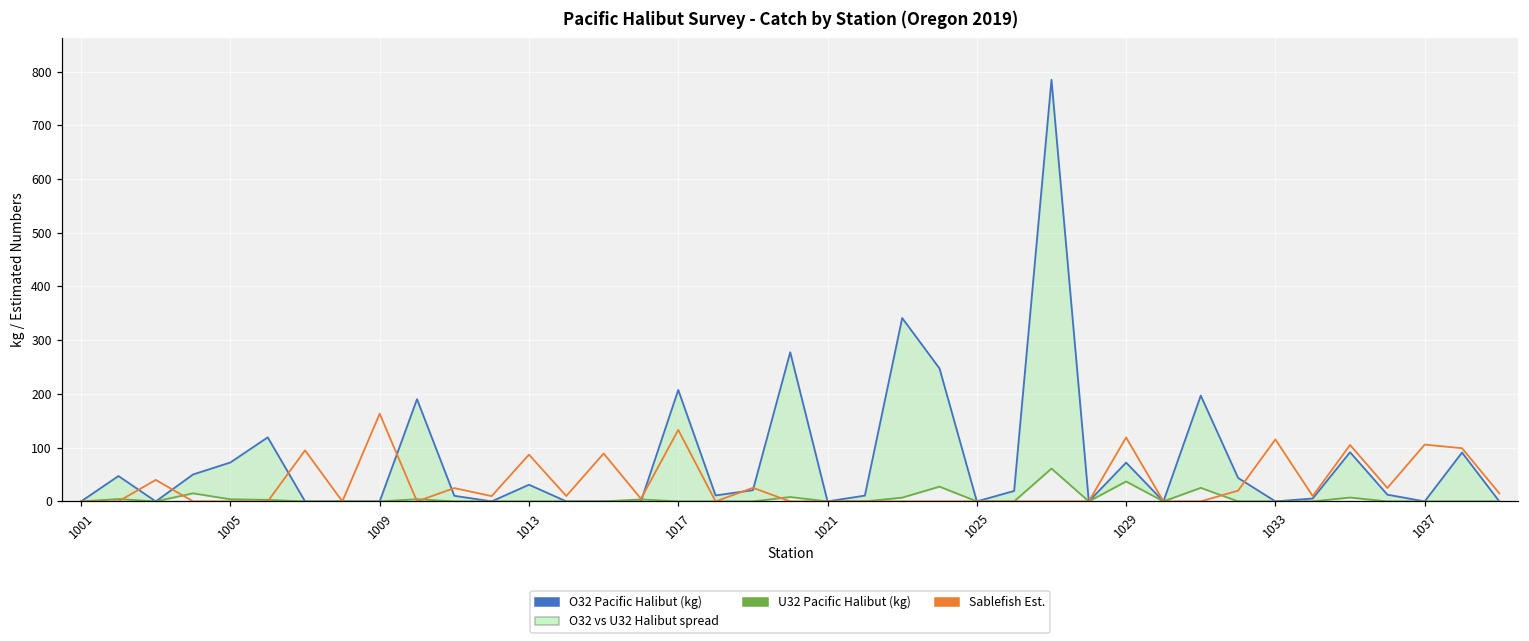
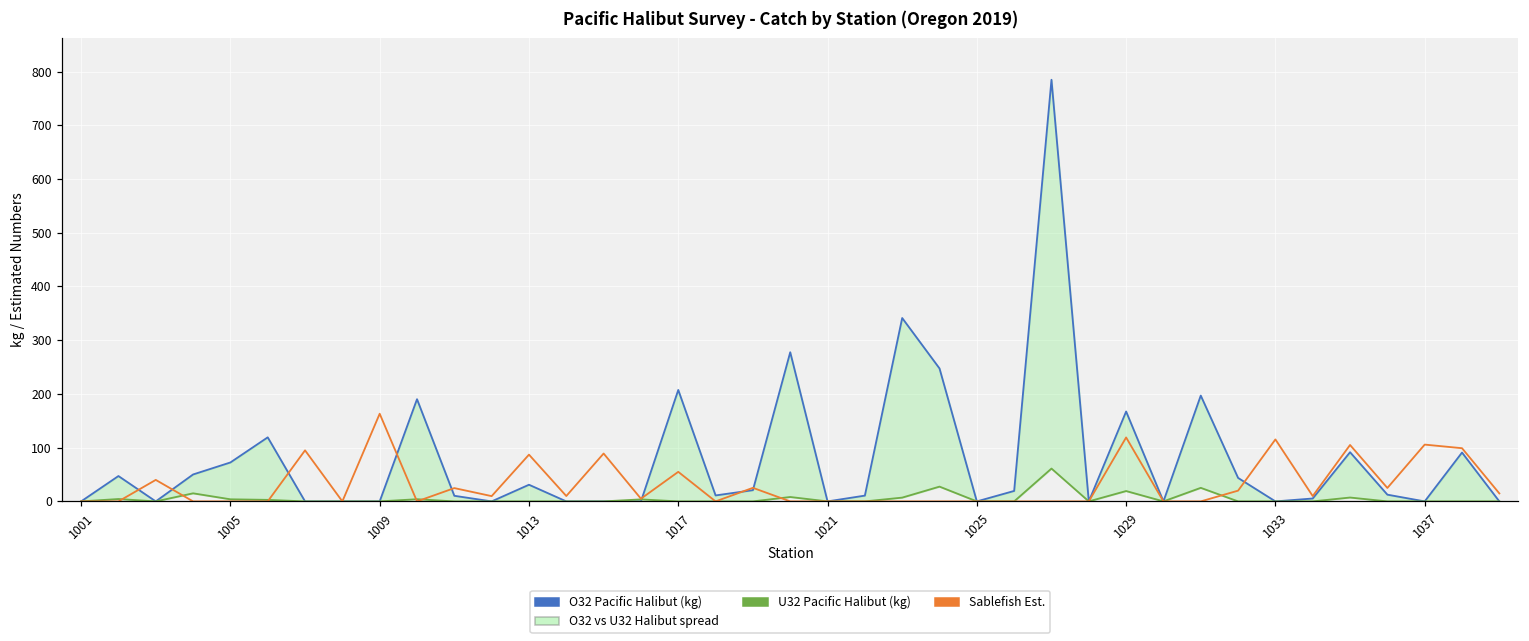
Sablefish Est., 1017: 130 -> 60
O32 Pacific Halibut (kg), 1029: 70 -> 170
U32 Pacific Halibut (kg), 1029: 40 -> 20
